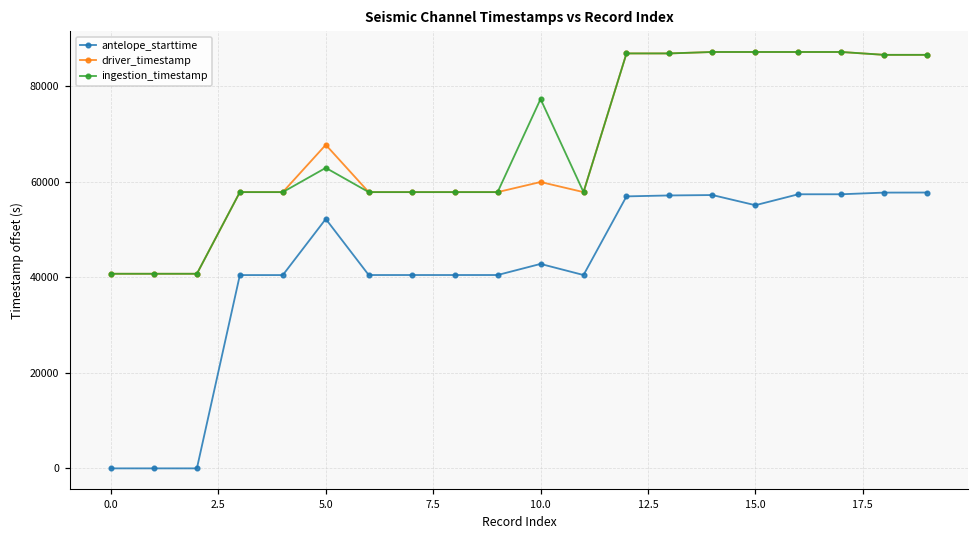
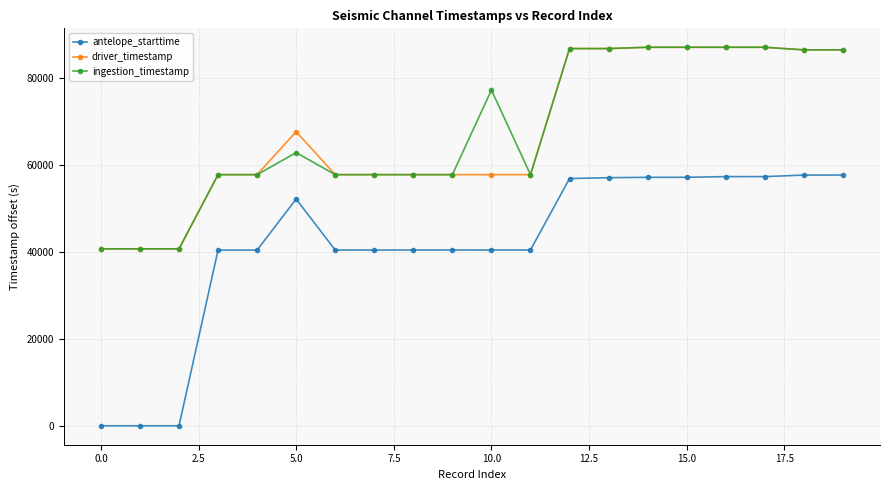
antelope_starttime, 10.0: 43000 -> 40000
driver_timestamp, 10.0: 60000 -> 58000
antelope_starttime, 15.0: 55000 -> 57000
